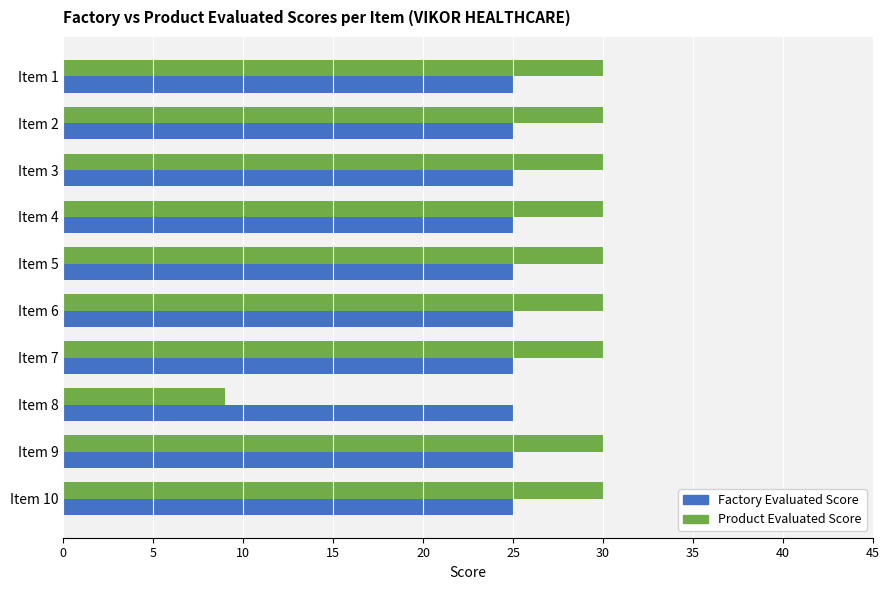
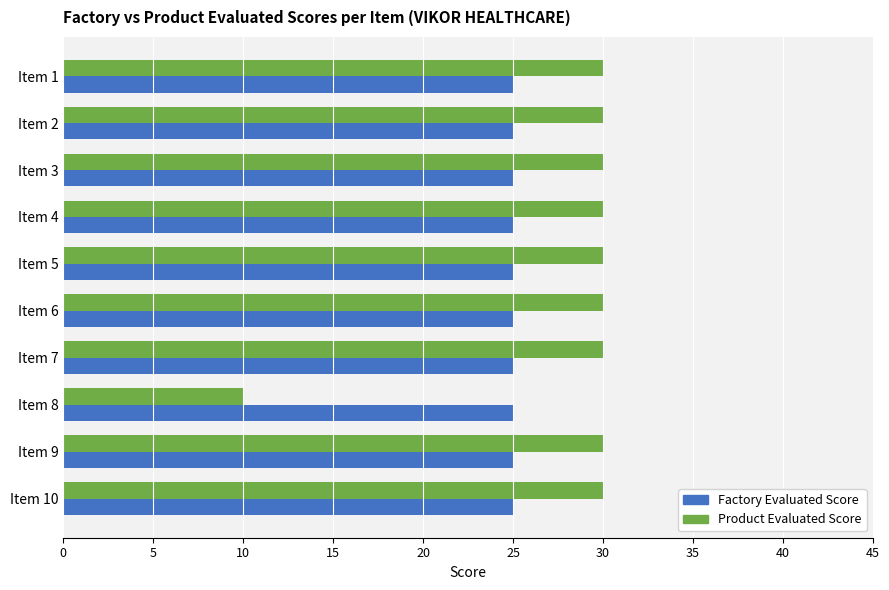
Product Evaluated Score, Item 8: 9 -> 10
